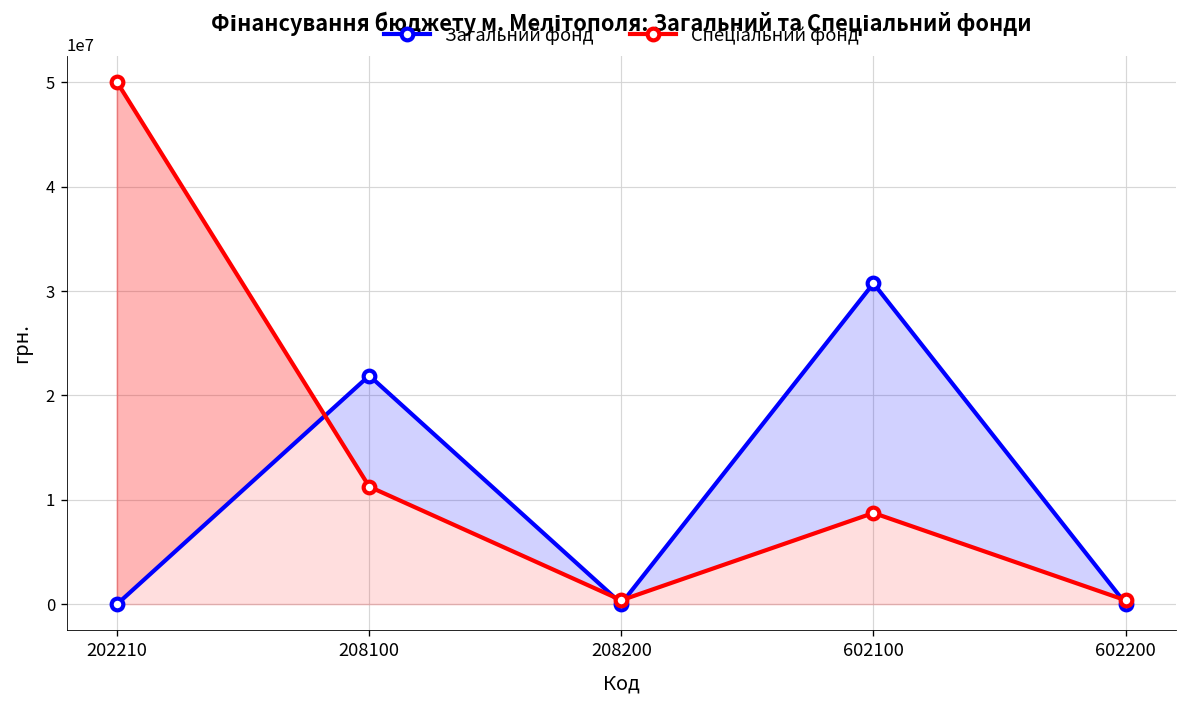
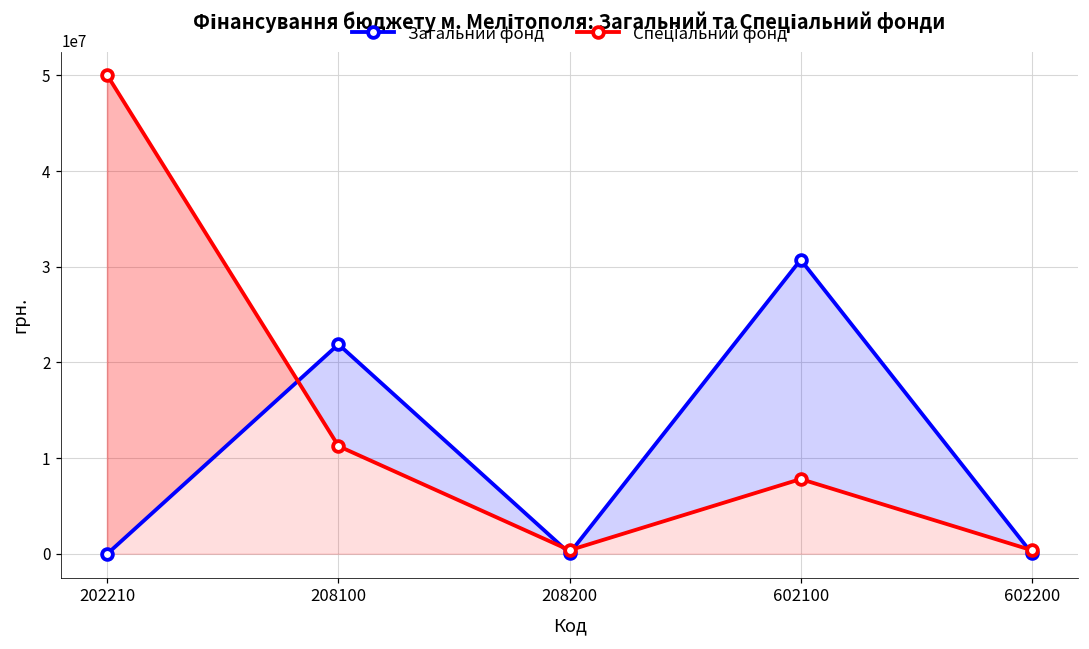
Спеціальний фонд, 602100: 9000000 -> 8000000
